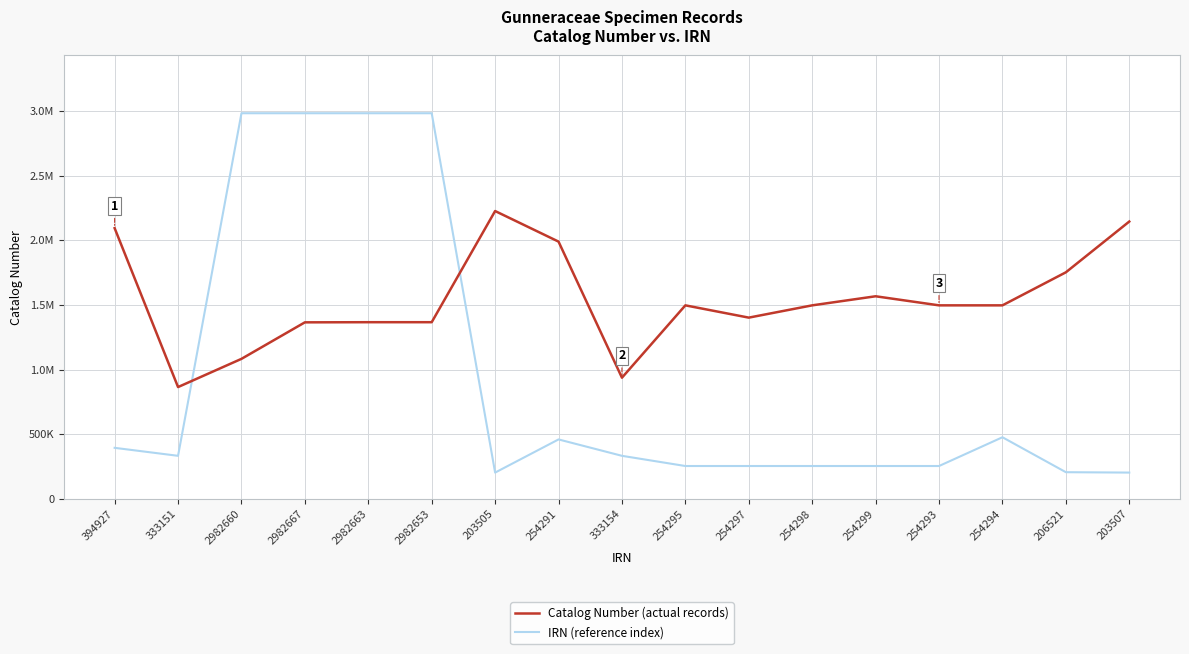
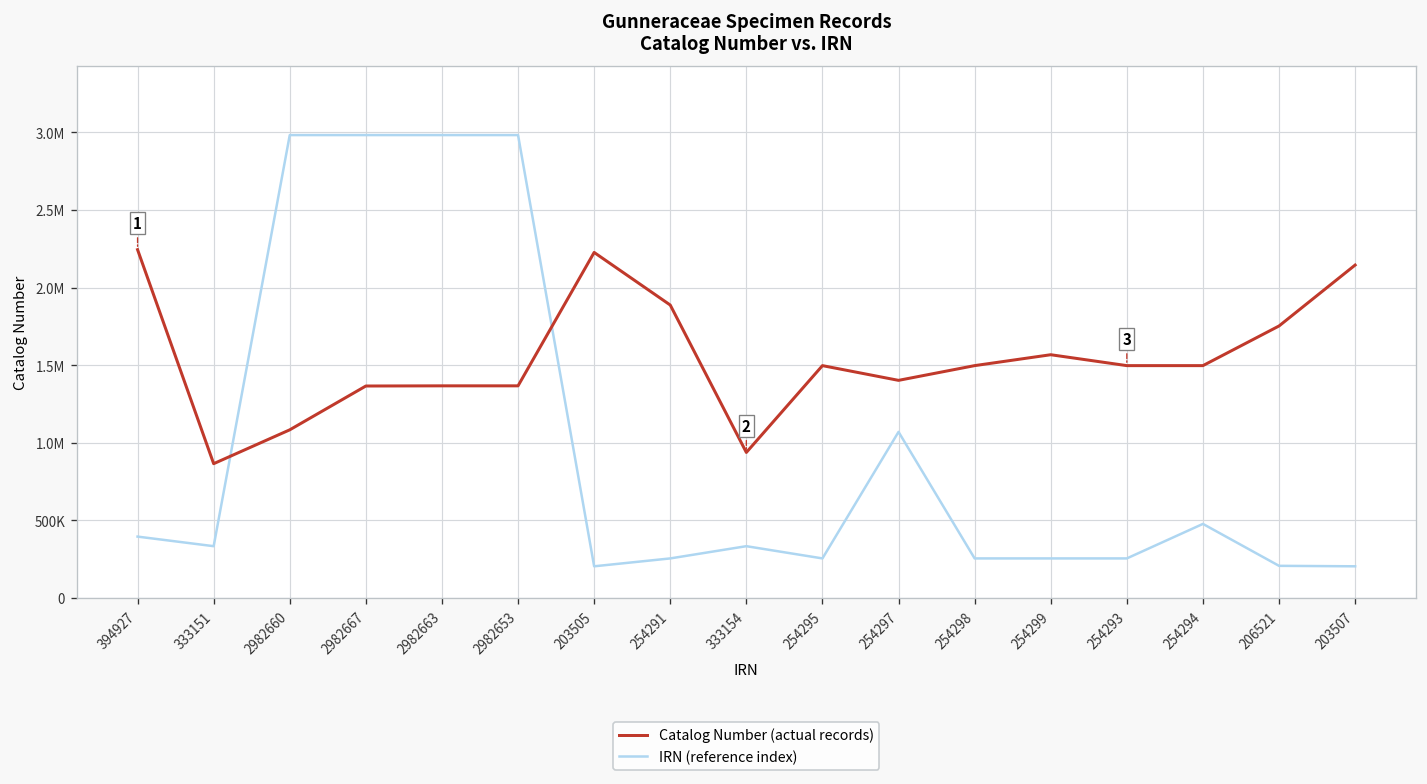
Catalog Number (actual records), 394927: 2090000 -> 2240000
Catalog Number (actual records), 254291: 1990000 -> 1890000
IRN (reference index), 254291: 460000 -> 250000
IRN (reference index), 254297: 250000 -> 1070000
